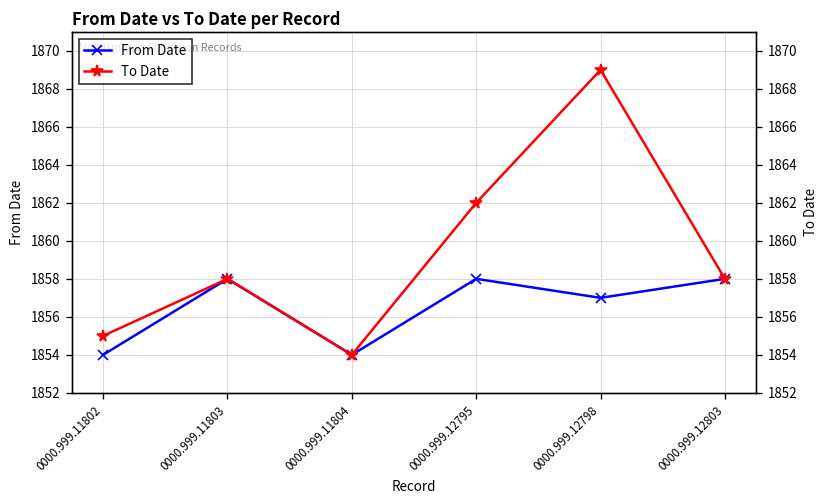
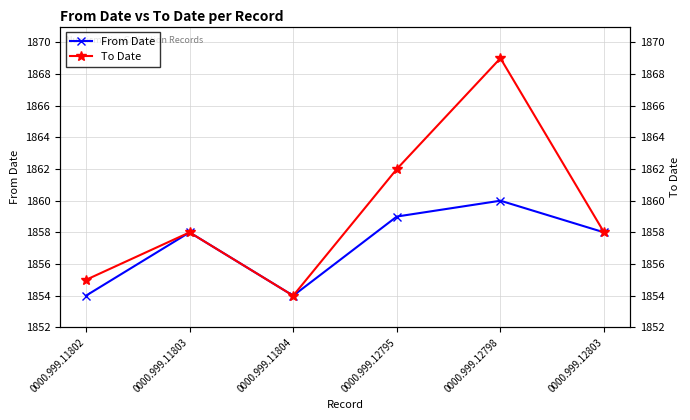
From Date, 0000.999.12795: 1858 -> 1859
From Date, 0000.999.12798: 1857 -> 1860
